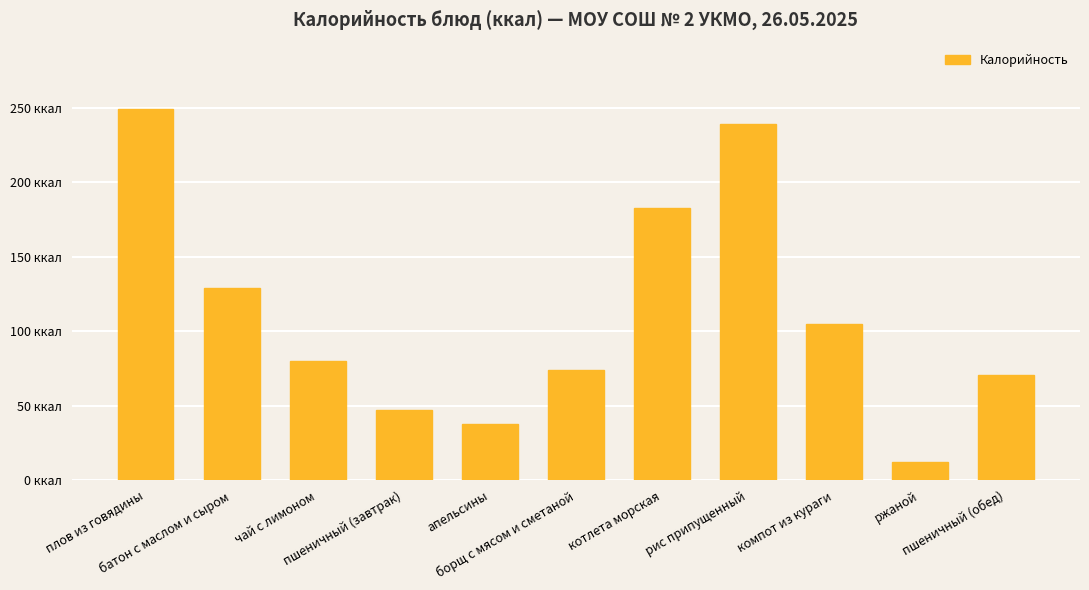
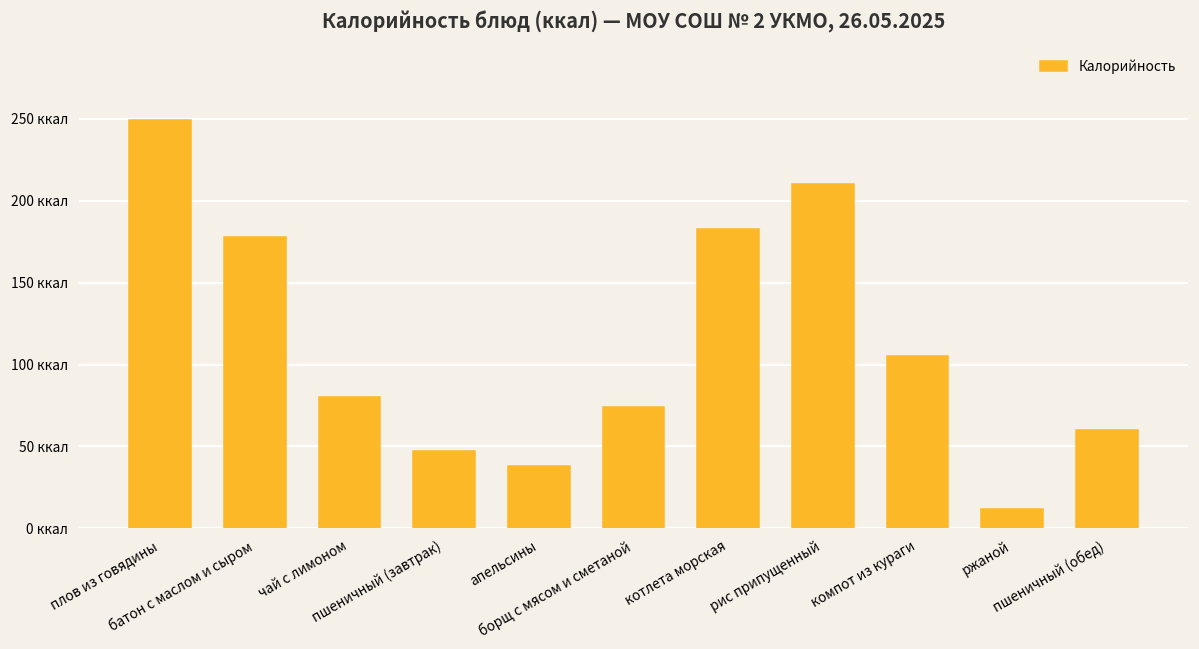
батон с маслом и сыром: 129 ккал -> 178 ккал
рис припущенный: 239 ккал -> 210 ккал
пшеничный (обед): 71 ккал -> 60 ккал
